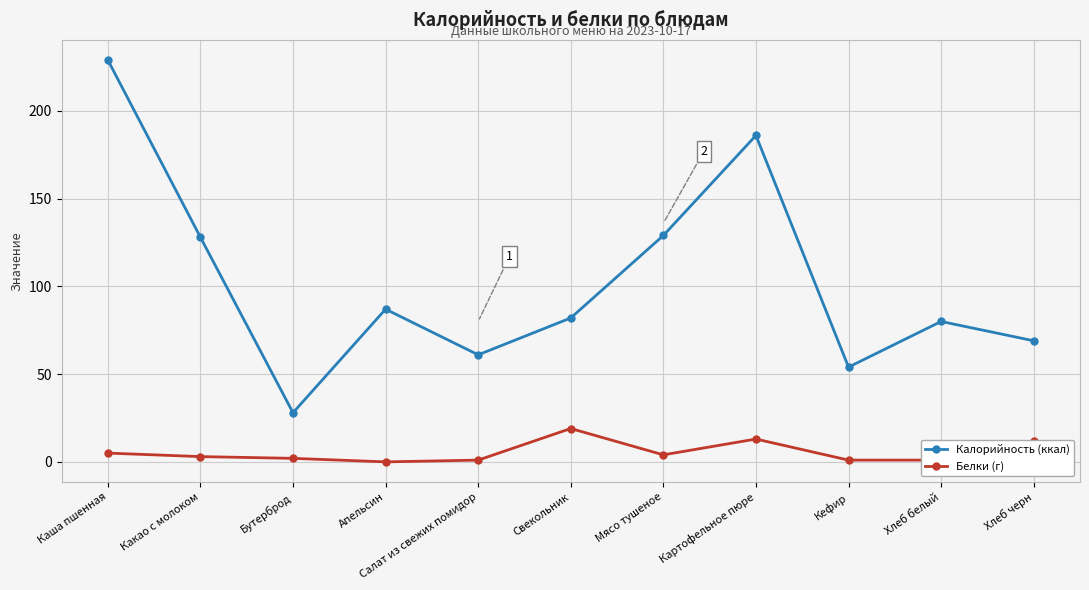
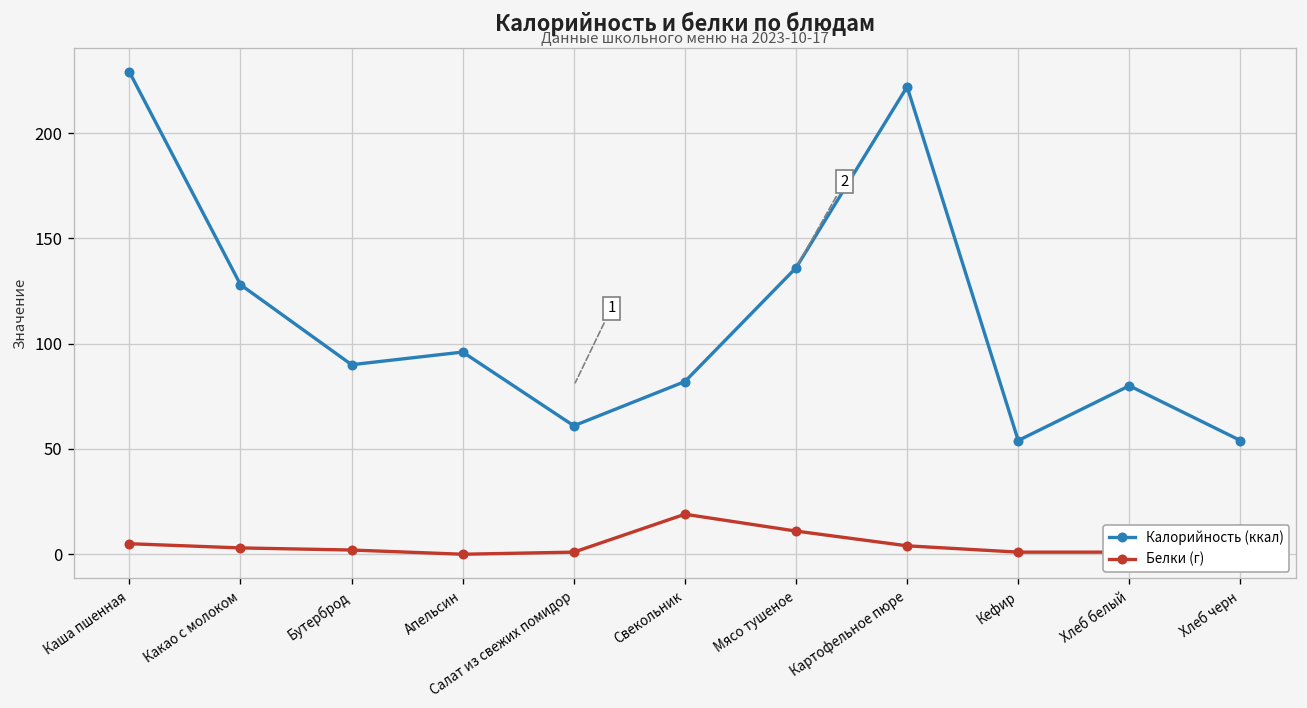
Калорийность (ккал), Бутерброд: 28 -> 90
Калорийность (ккал), Апельсин: 87 -> 96
Калорийность (ккал), Мясо тушеное: 129 -> 136
Белки (г), Мясо тушеное: 4 -> 11
Калорийность (ккал), Картофельное пюре: 186 -> 222
Белки (г), Картофельное пюре: 13 -> 4
Калорийность (ккал), Хлеб черн: 69 -> 54
